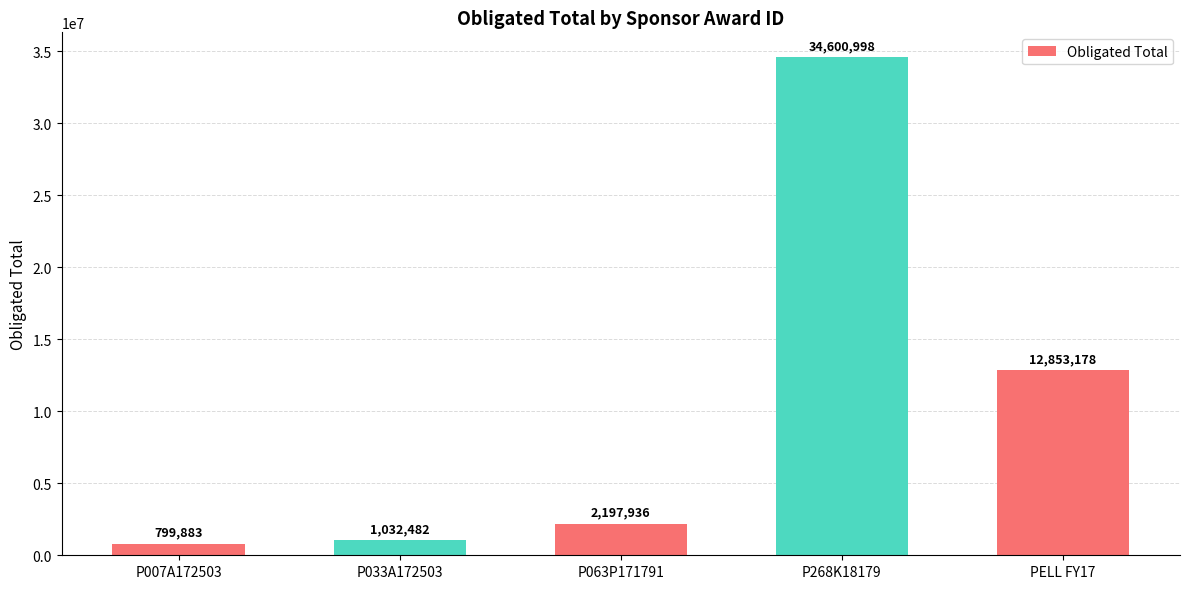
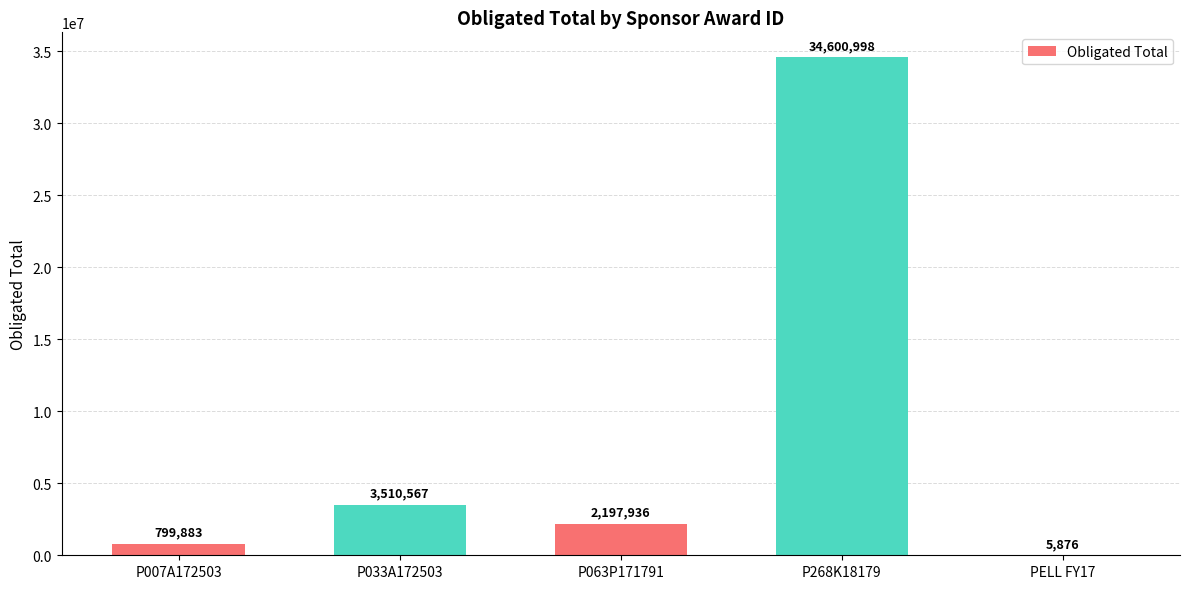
P033A172503: 1,032,482 -> 3,510,567
PELL FY17: 12,853,178 -> 5,876
